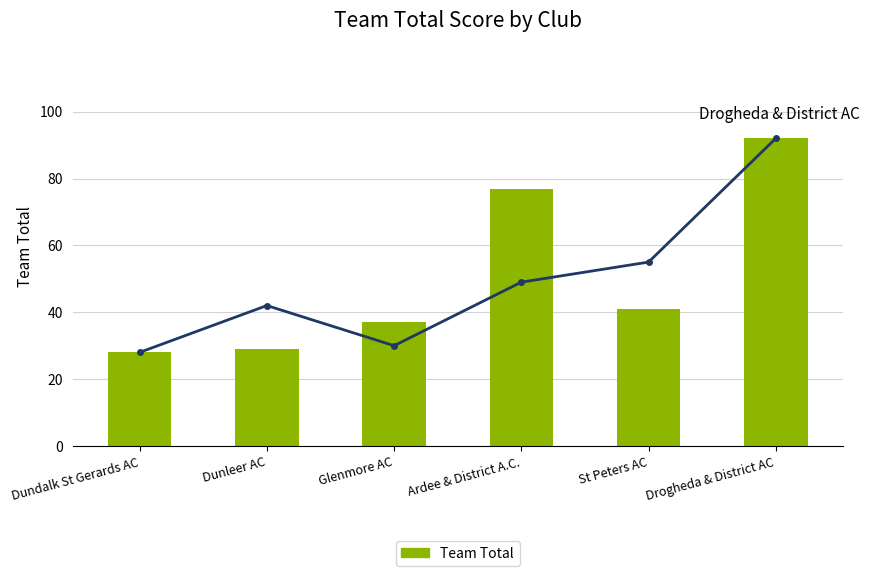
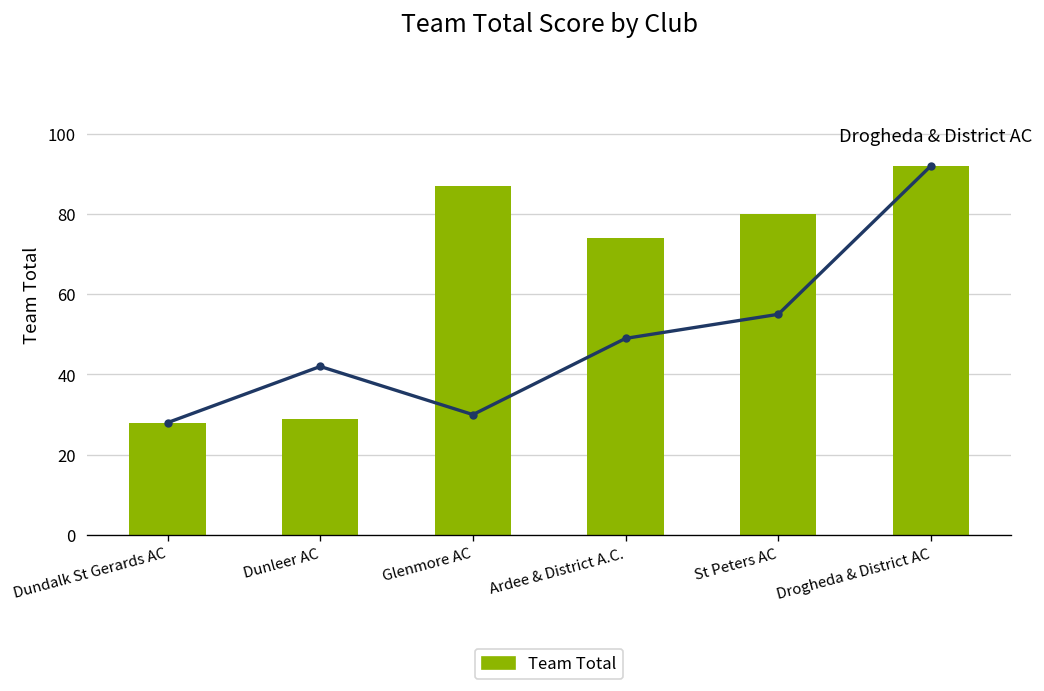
Team Total, Glenmore AC: 37 -> 87
Team Total, Ardee & District A.C.: 77 -> 74
Team Total, St Peters AC: 41 -> 80
